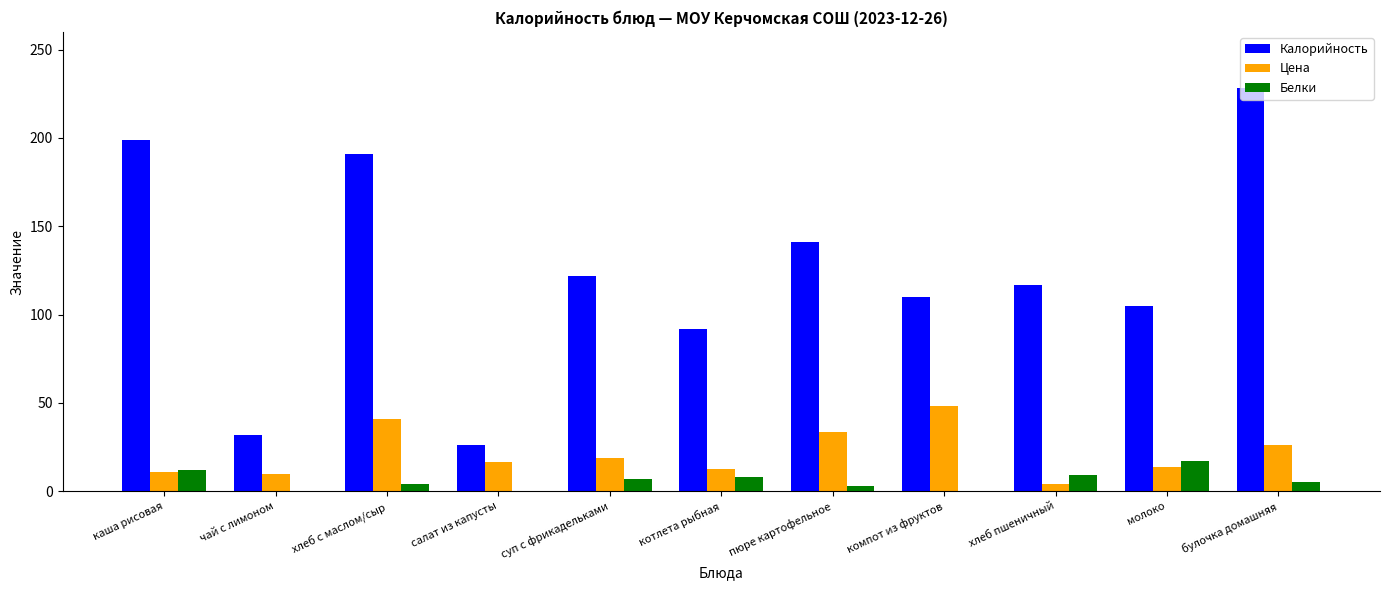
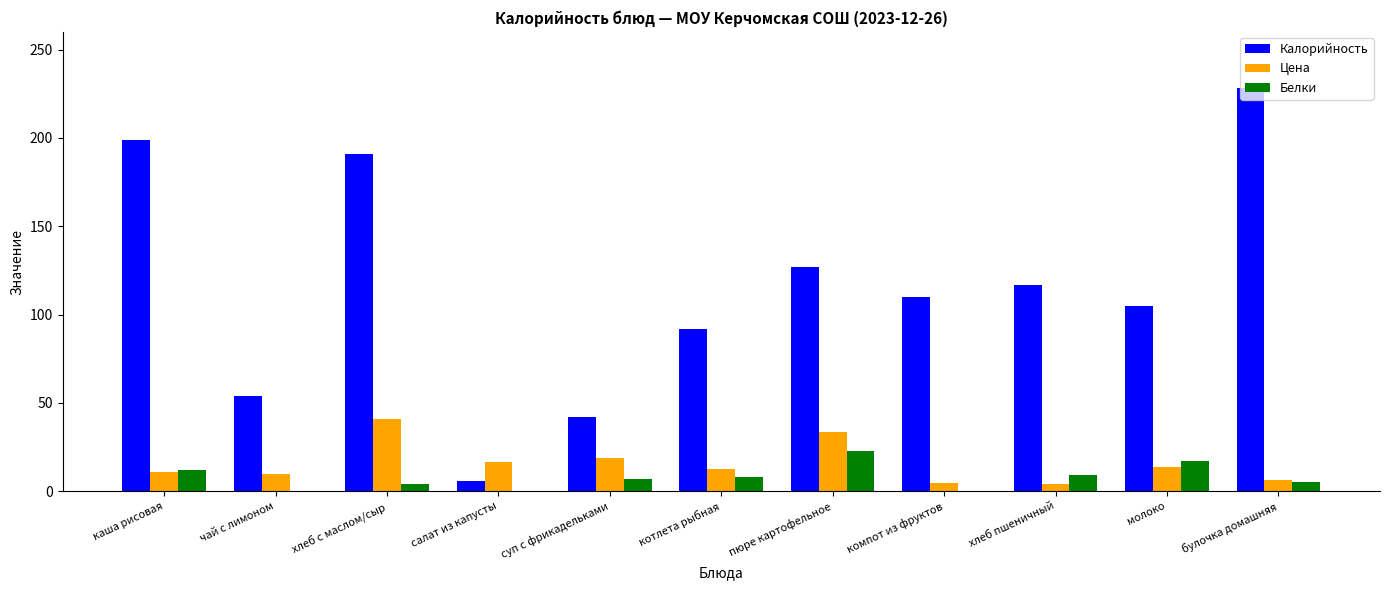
Калорийность, чай с лимоном: 32 -> 54
Калорийность, салат из капусты: 26 -> 6
Калорийность, суп с фрикадельками: 122 -> 42
Калорийность, пюре картофельное: 141 -> 127
Белки, пюре картофельное: 3 -> 23
Цена, компот из фруктов: 48 -> 5
Цена, булочка домашняя: 26 -> 7
